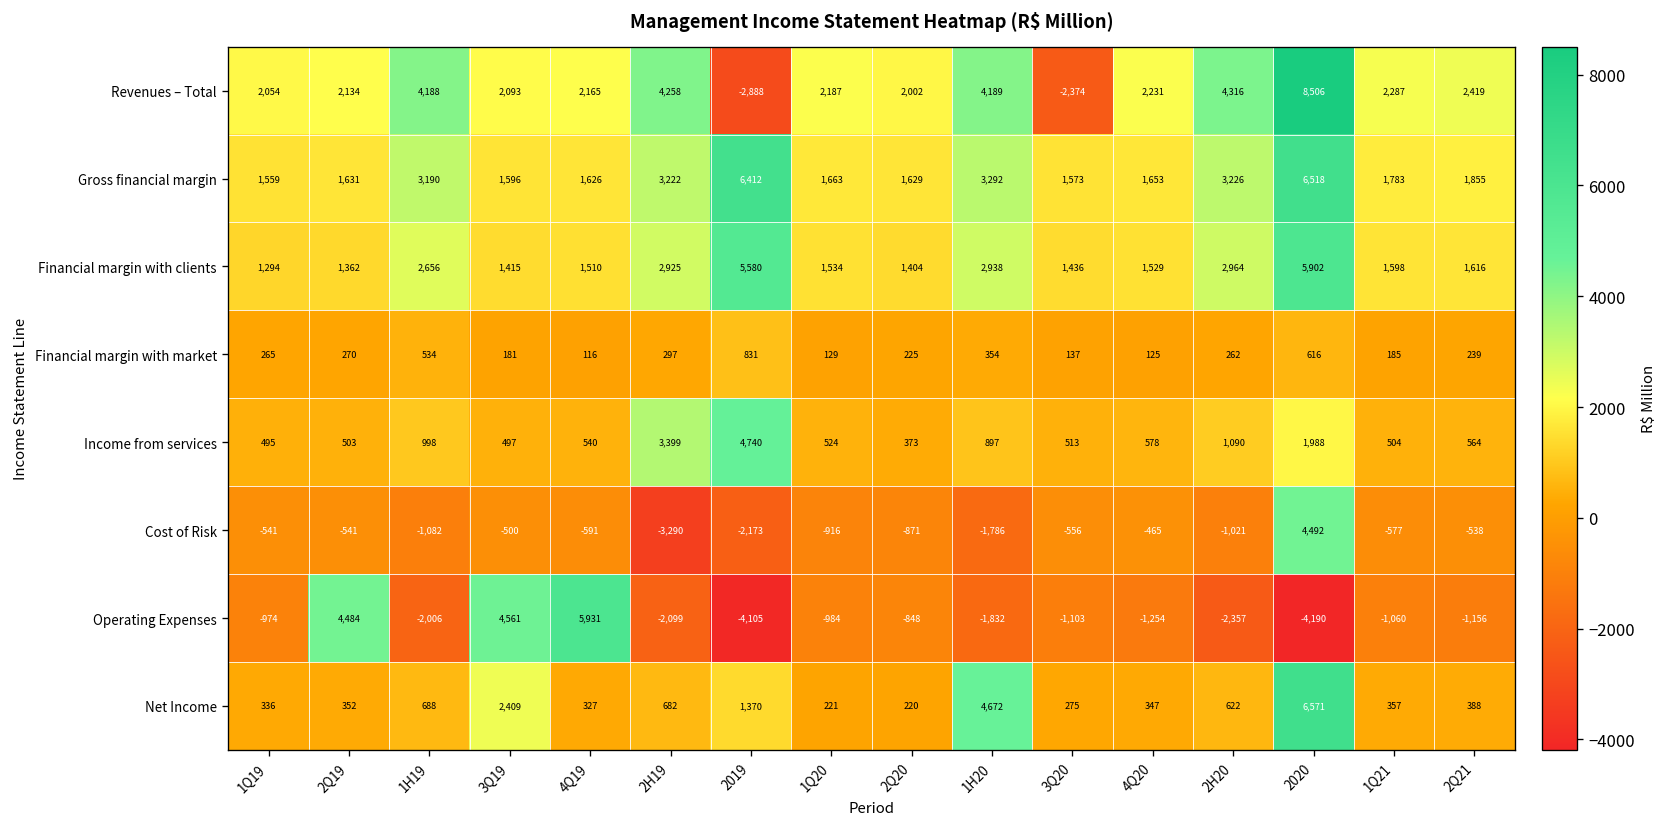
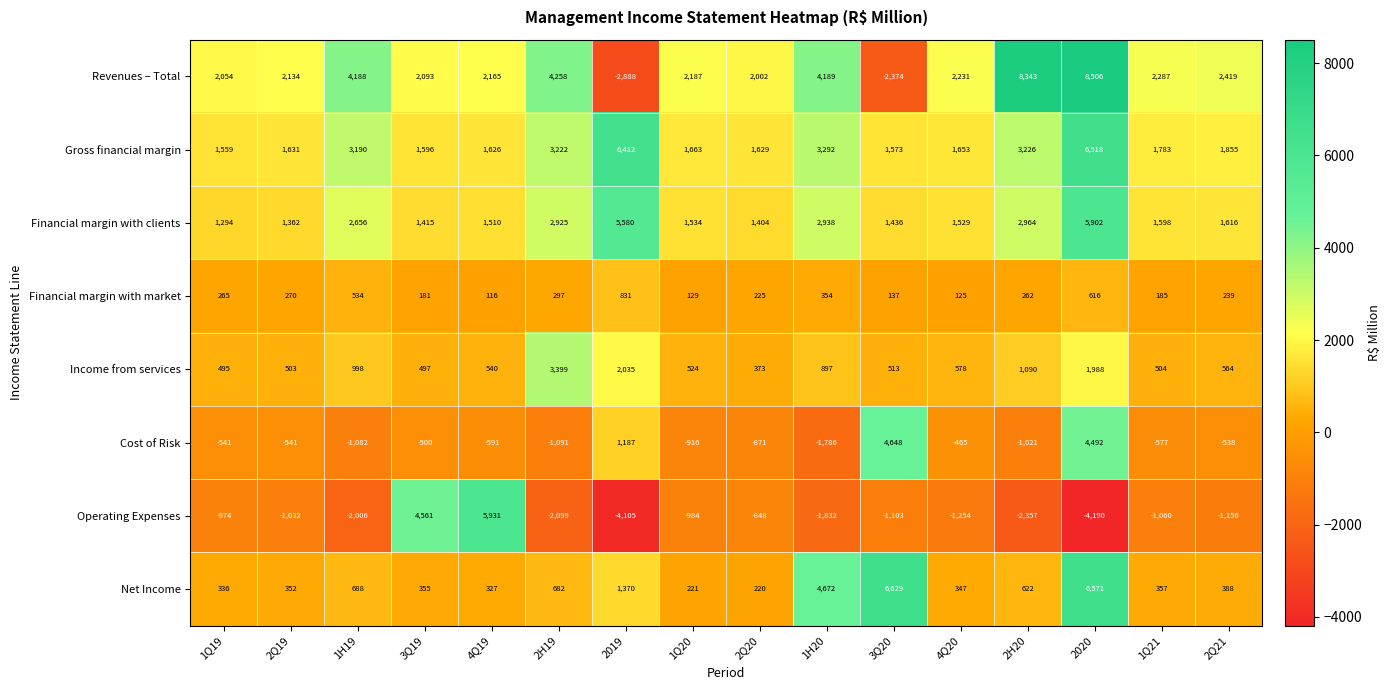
Revenues – Total, 2H20: 4,316 -> 8,343
Income from services, 2019: 4,740 -> 2,035
Cost of Risk, 2H19: -3,290 -> -1,091
Cost of Risk, 2019: -2,173 -> 1,187
Cost of Risk, 3Q20: -556 -> 4,648
Operating Expenses, 2Q19: 4,484 -> -1,032
Net Income, 3Q19: 2,409 -> 355
Net Income, 3Q20: 275 -> 6,629
